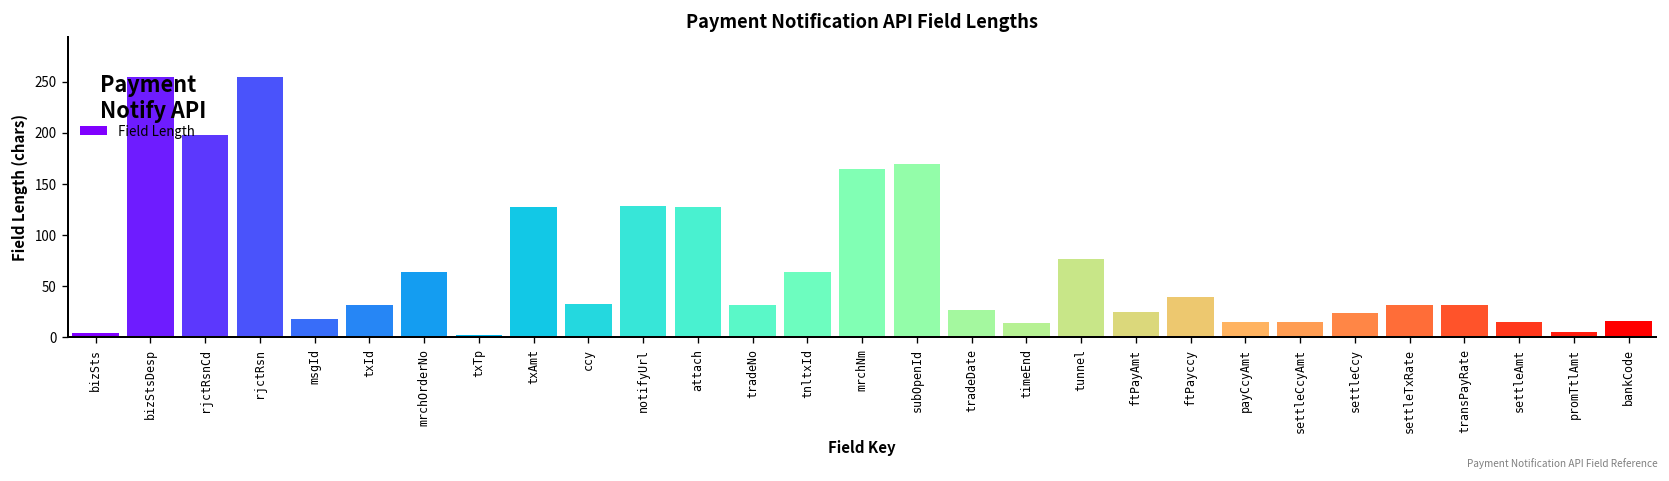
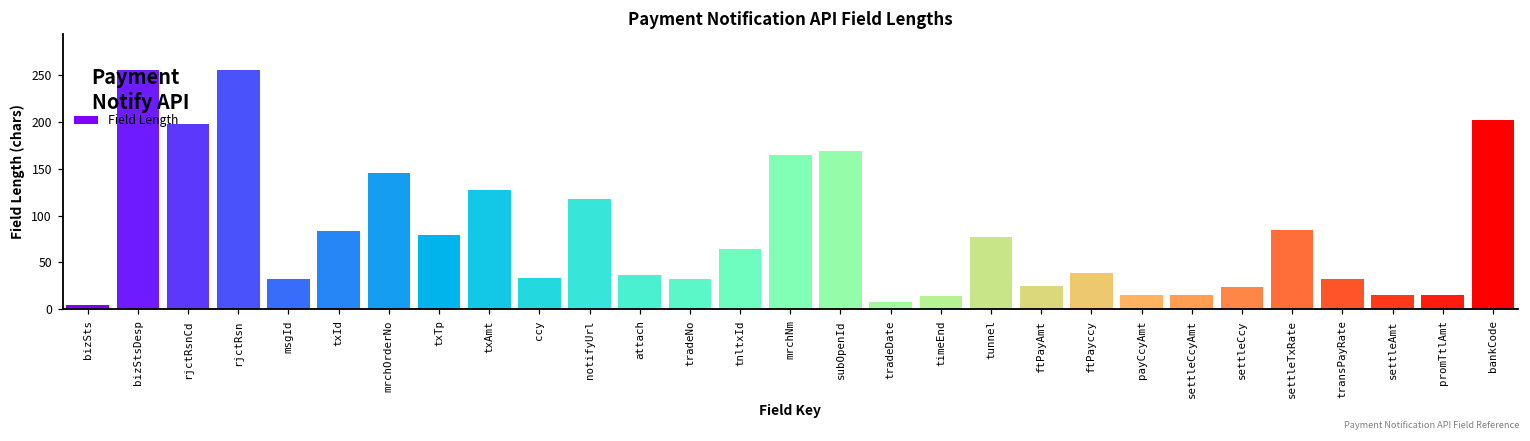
msgId: 20 -> 30
txId: 30 -> 80
mrchOrderNo: 60 -> 150
txTp: 0 -> 80
notifyUrl: 130 -> 120
attach: 130 -> 40
tradeDate: 30 -> 10
settleTxRate: 30 -> 90
promTtlAmt: 10 -> 20
bankCode: 20 -> 200
